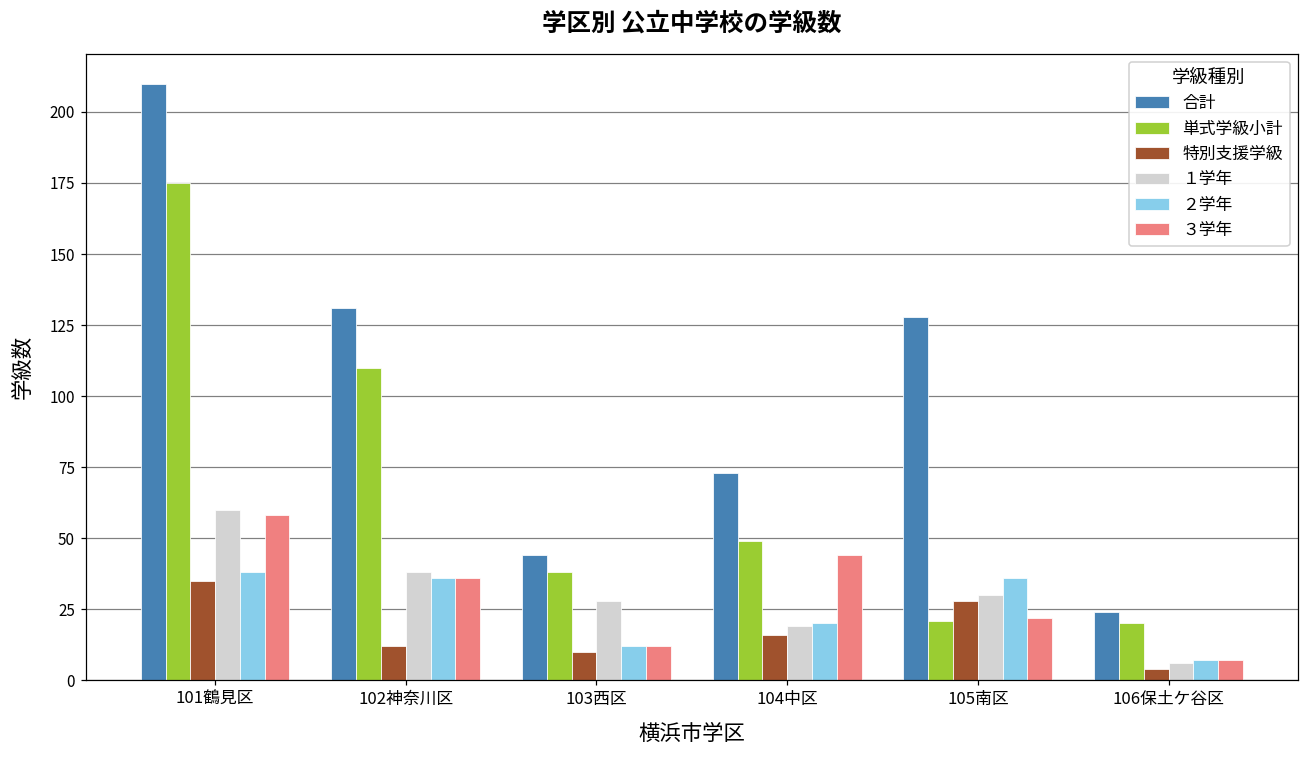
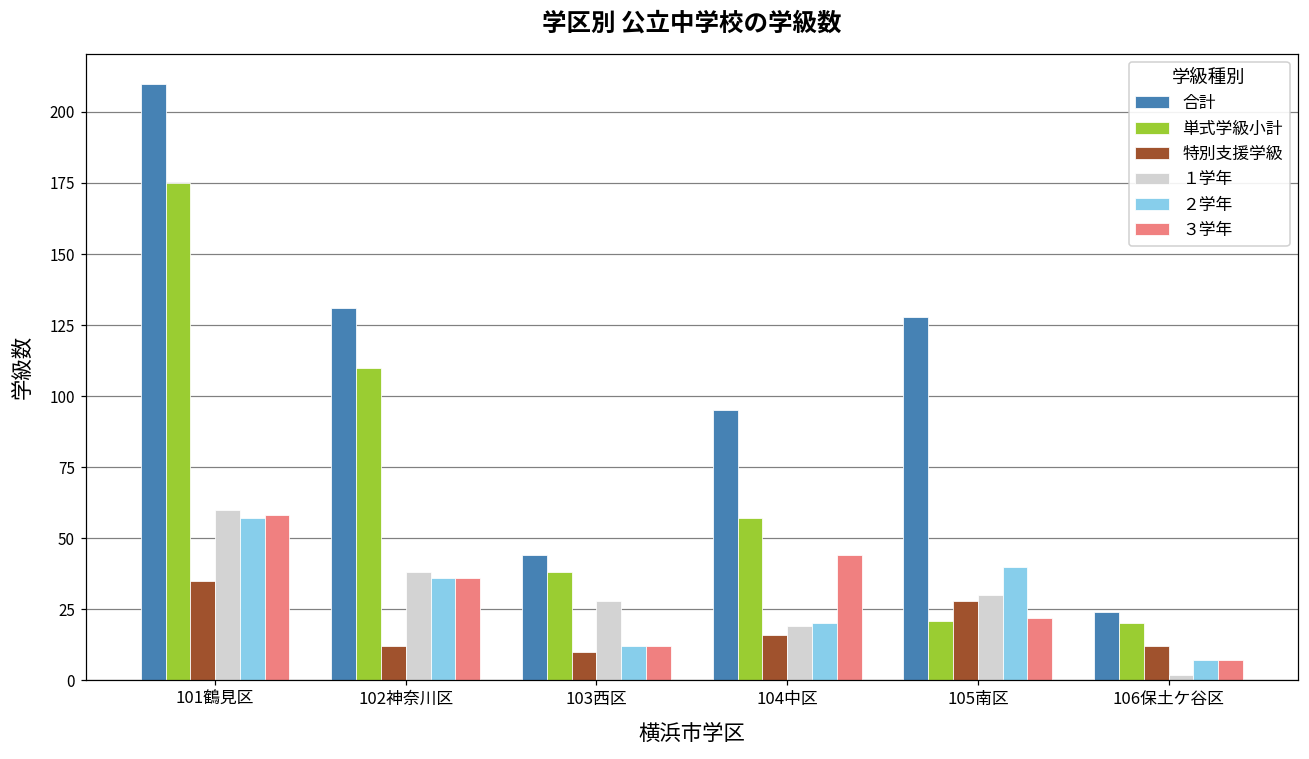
２学年, 101鶴見区: 38 -> 57
合計, 104中区: 73 -> 95
単式学級小計, 104中区: 49 -> 57
２学年, 105南区: 36 -> 40
特別支援学級, 106保土ケ谷区: 4 -> 12
１学年, 106保土ケ谷区: 6 -> 2
